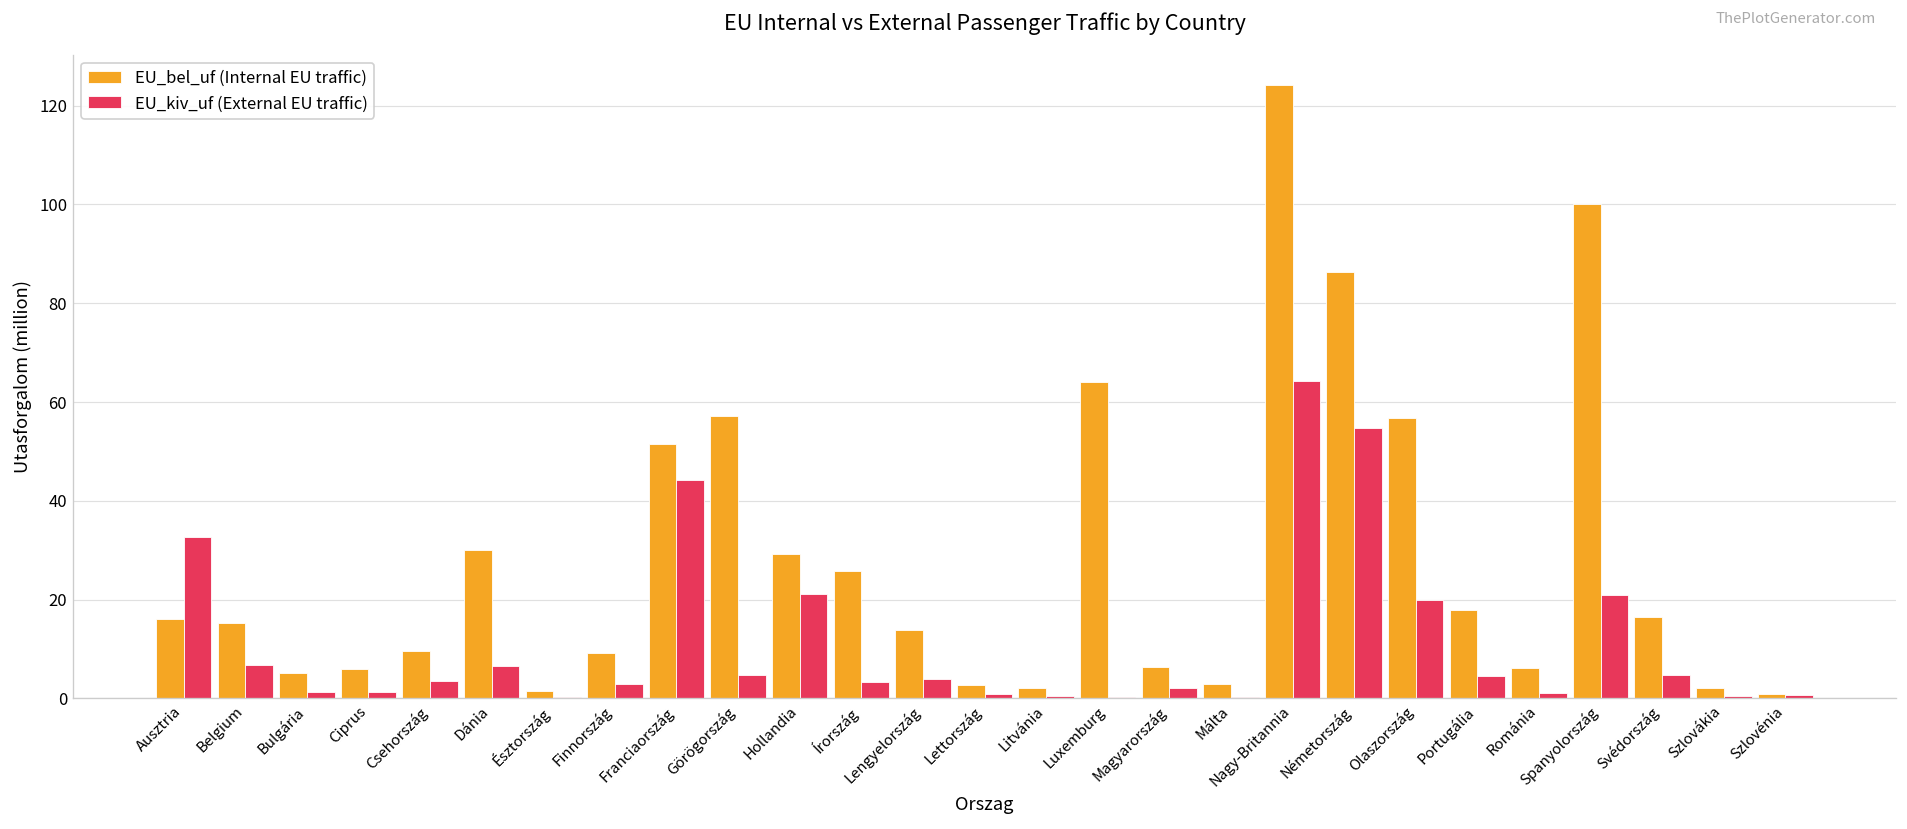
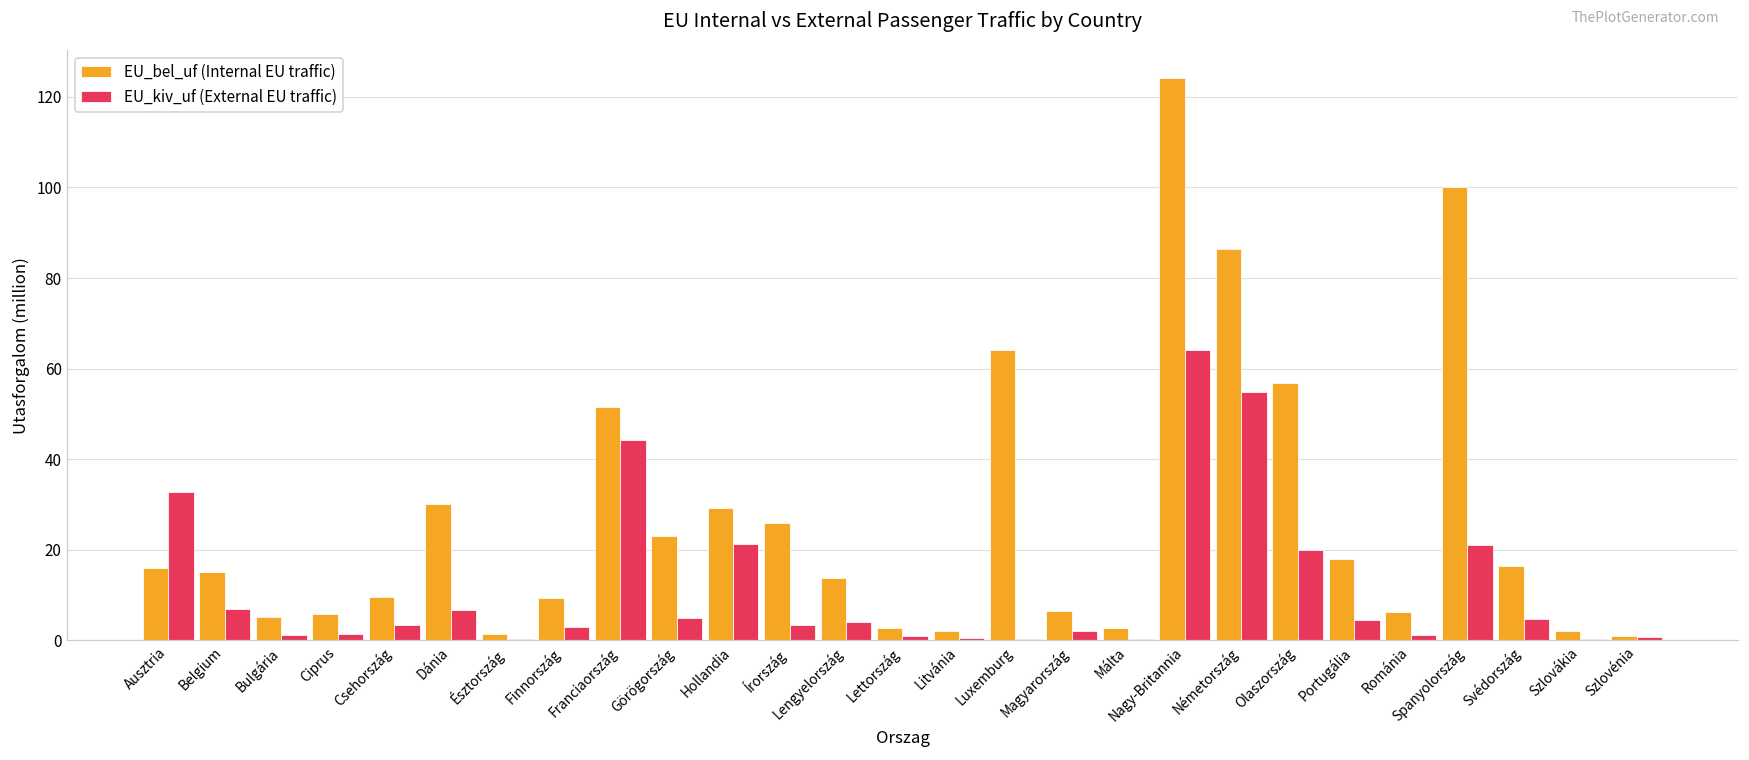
EU_bel_uf (Internal EU traffic), Görögország: 57 -> 23
